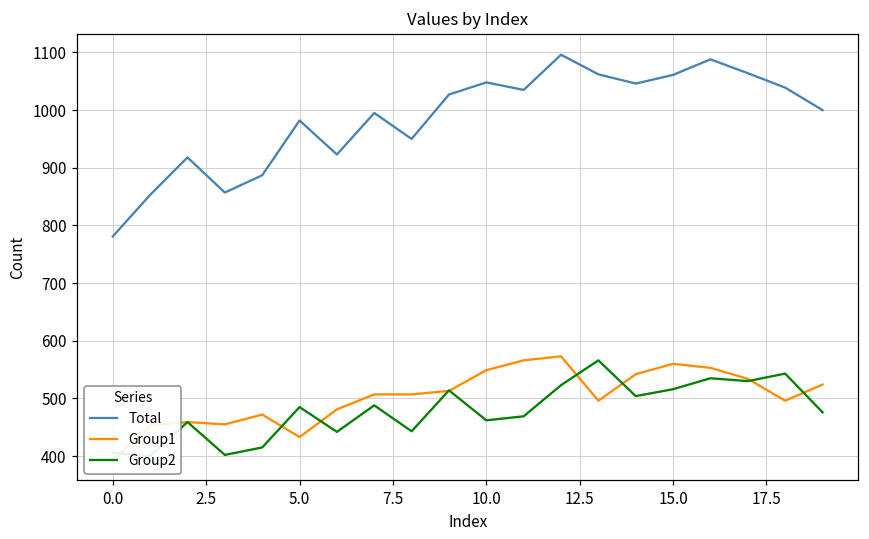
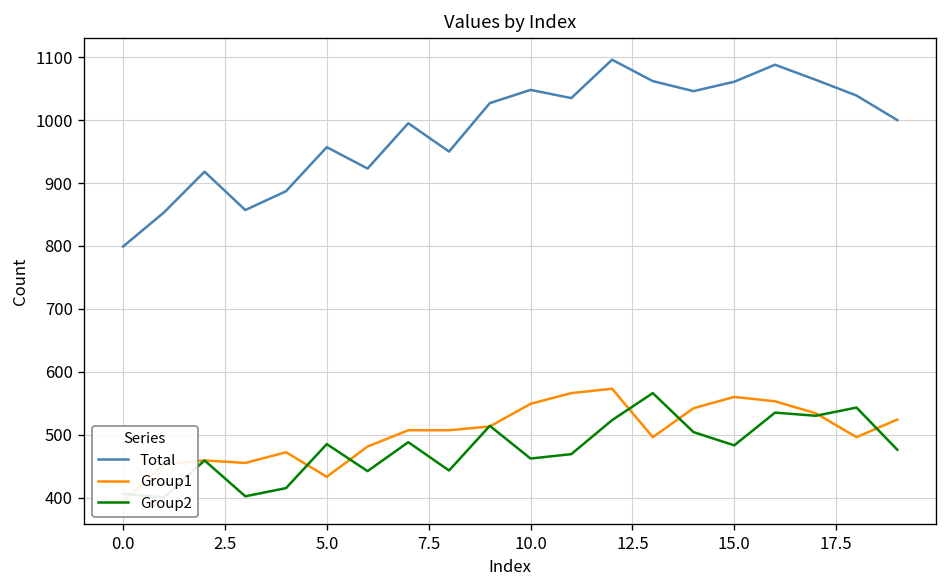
Total, 0.0: 780 -> 800
Total, 5.0: 980 -> 960
Group2, 15.0: 520 -> 480
